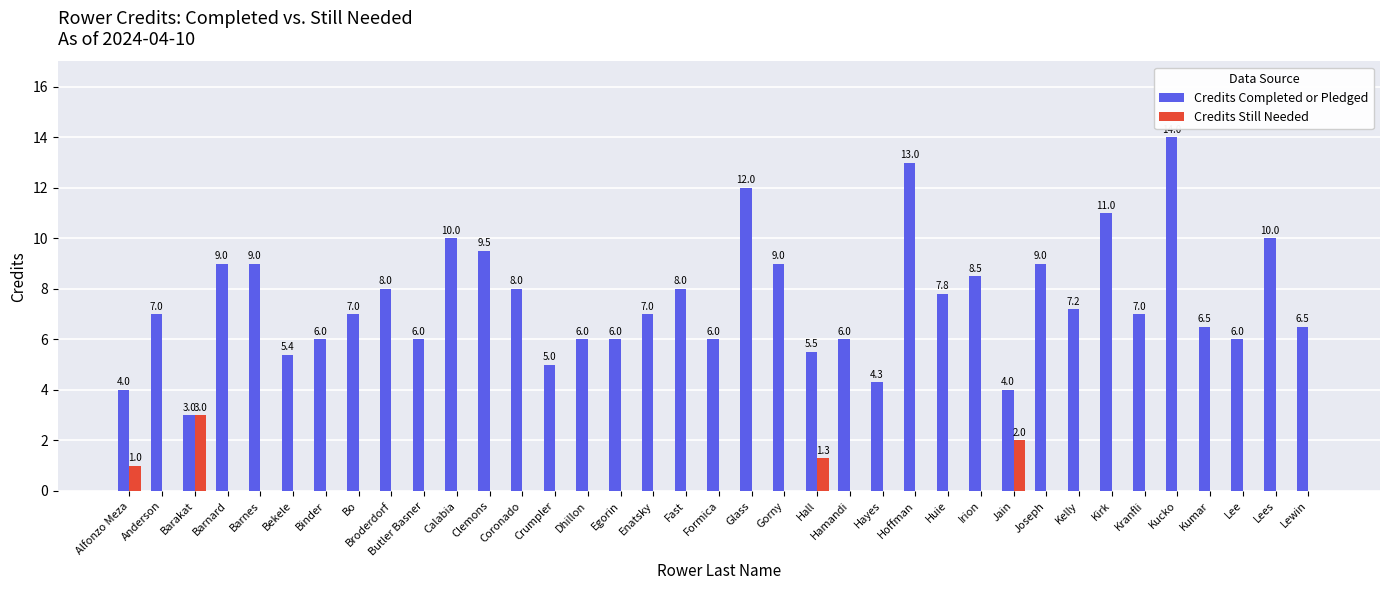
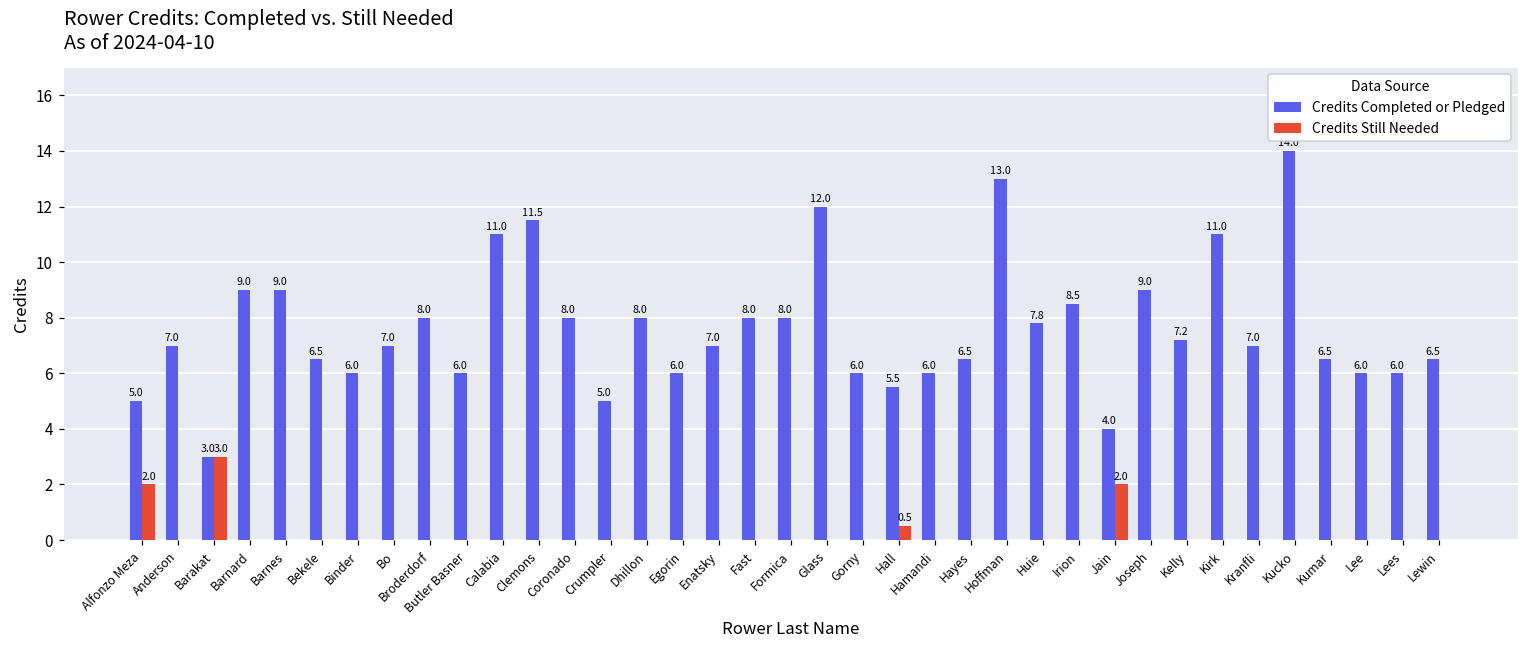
Credits Completed or Pledged, Alfonzo Meza: 4.0 -> 5.0
Credits Still Needed, Alfonzo Meza: 1.0 -> 2.0
Credits Completed or Pledged, Bekele: 5.4 -> 6.5
Credits Completed or Pledged, Calabia: 10.0 -> 11.0
Credits Completed or Pledged, Clemons: 9.5 -> 11.5
Credits Completed or Pledged, Dhillon: 6.0 -> 8.0
Credits Completed or Pledged, Formica: 6.0 -> 8.0
Credits Completed or Pledged, Gorny: 9.0 -> 6.0
Credits Still Needed, Hall: 1.3 -> 0.5
Credits Completed or Pledged, Hayes: 4.3 -> 6.5
Credits Completed or Pledged, Lees: 10.0 -> 6.0
